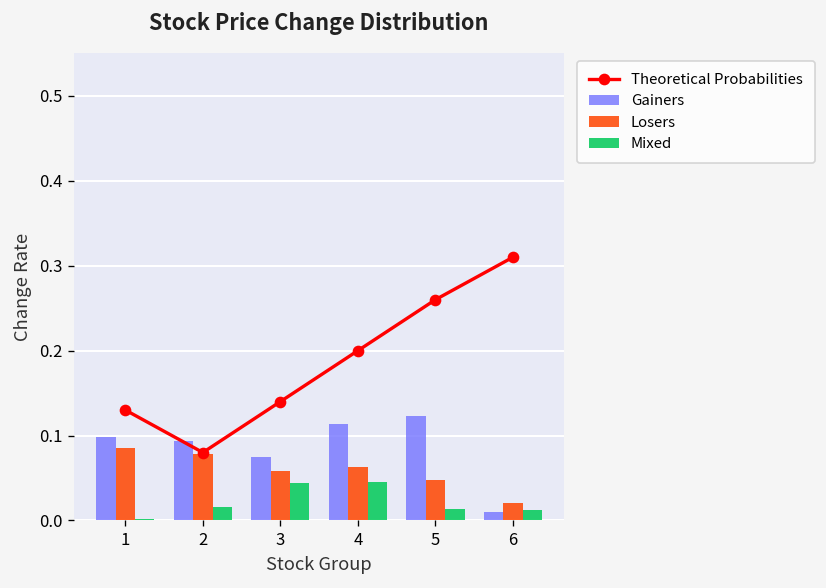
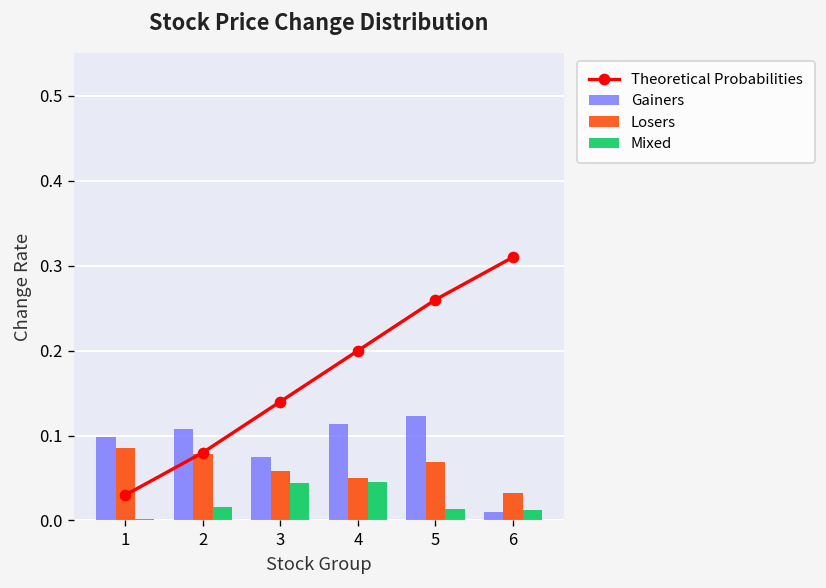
Theoretical Probabilities, 1: 0.13 -> 0.03
Gainers, 2: 0.09 -> 0.11
Losers, 4: 0.06 -> 0.05
Losers, 5: 0.05 -> 0.07
Losers, 6: 0.02 -> 0.03
